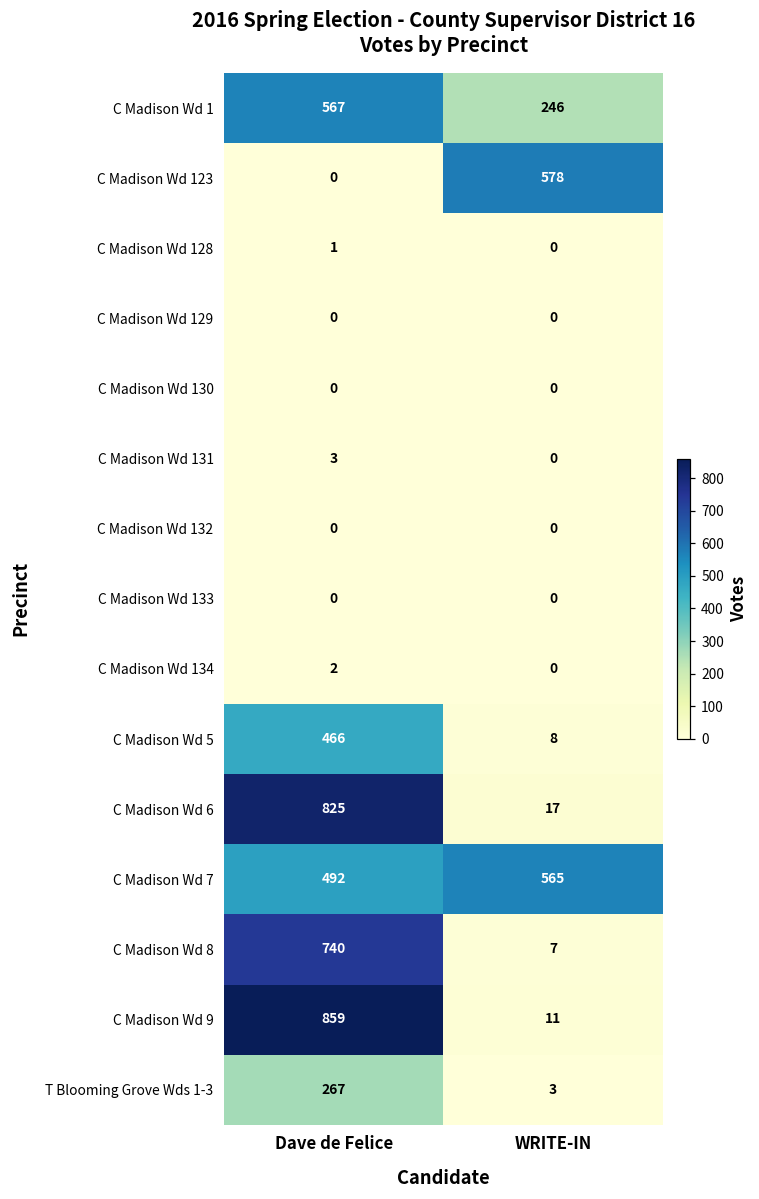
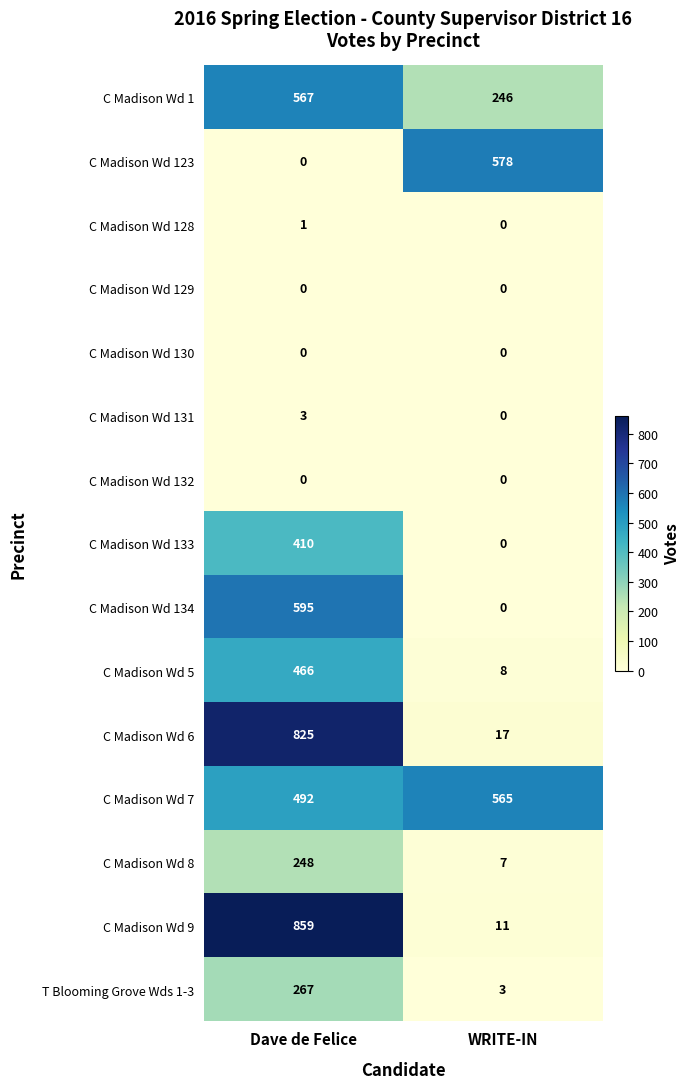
C Madison Wd 133, Dave de Felice: 0 -> 410
C Madison Wd 134, Dave de Felice: 2 -> 595
C Madison Wd 8, Dave de Felice: 740 -> 248
